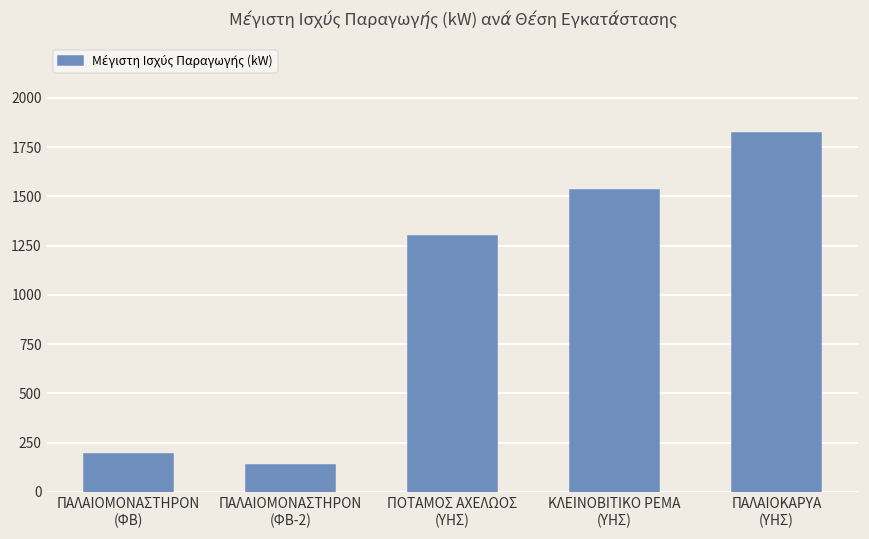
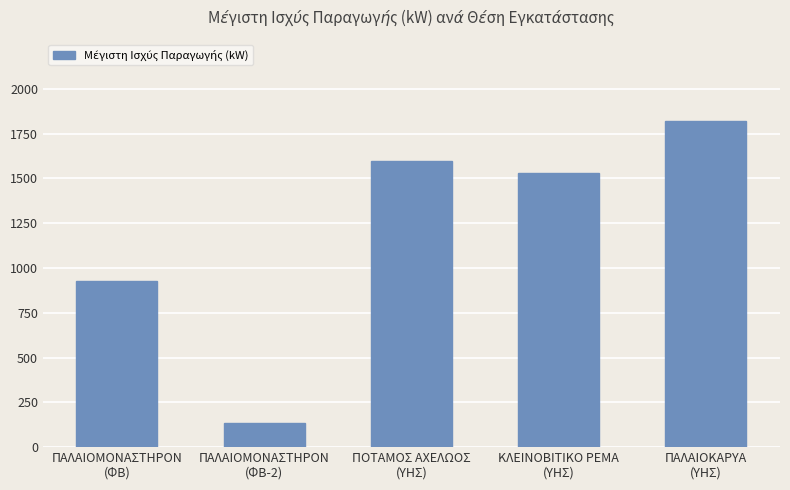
ΠΑΛΑΙΟΜΟΝΑΣΤΗΡΟΝ (ΦΒ): 190 -> 930
ΠΟΤΑΜΟΣ ΑΧΕΛΩΟΣ (ΥΗΣ): 1300 -> 1600
